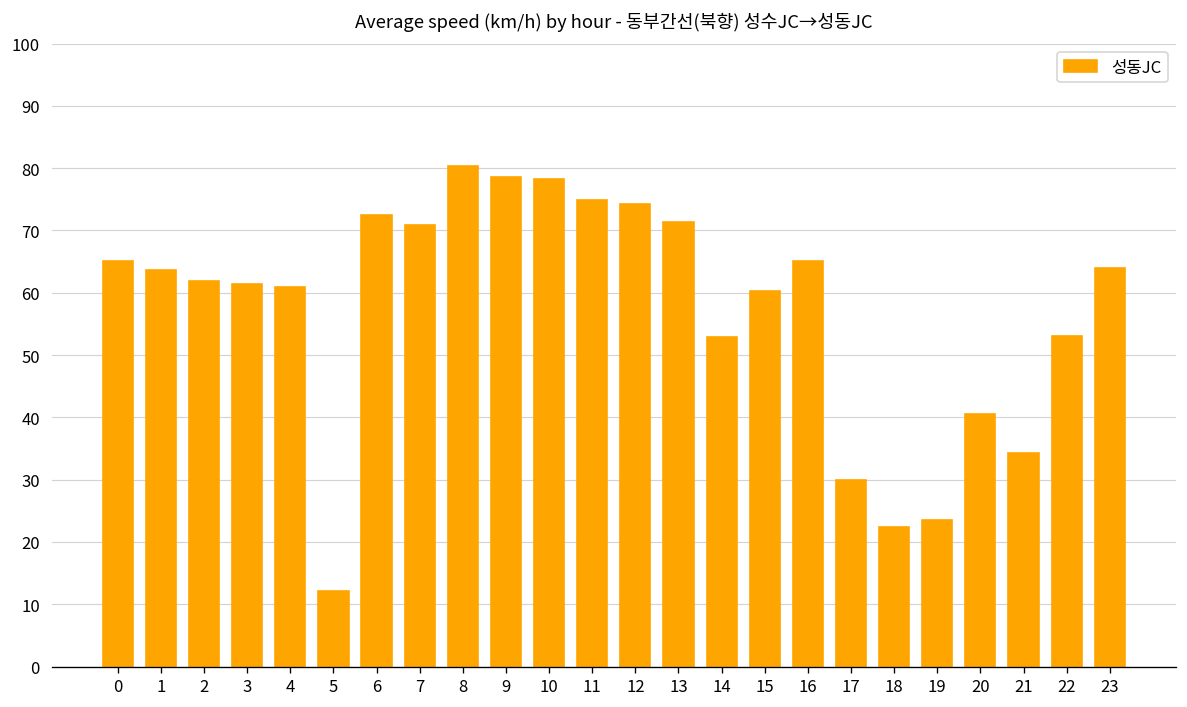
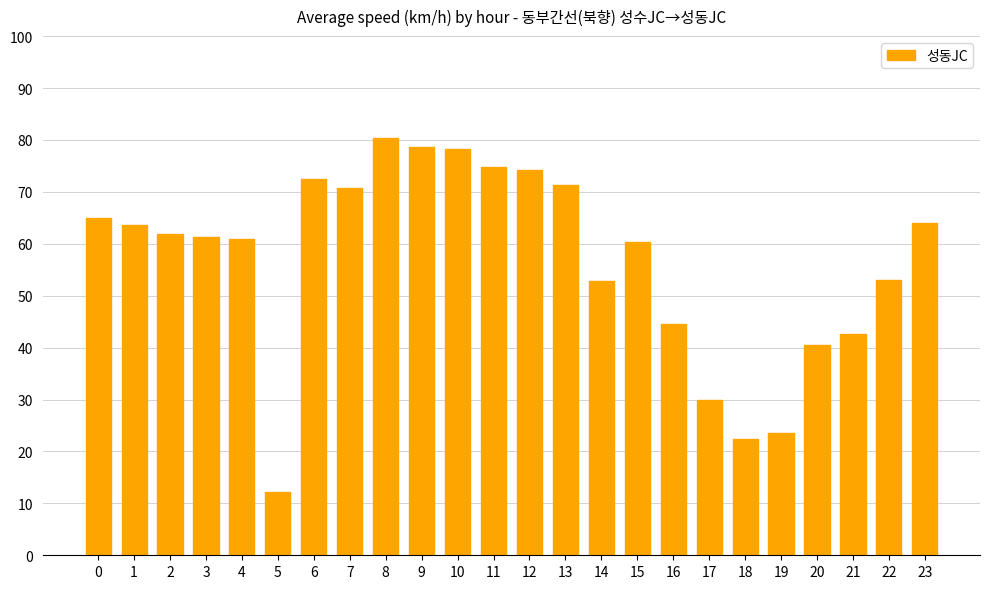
16: 65 -> 44
21: 34 -> 43
